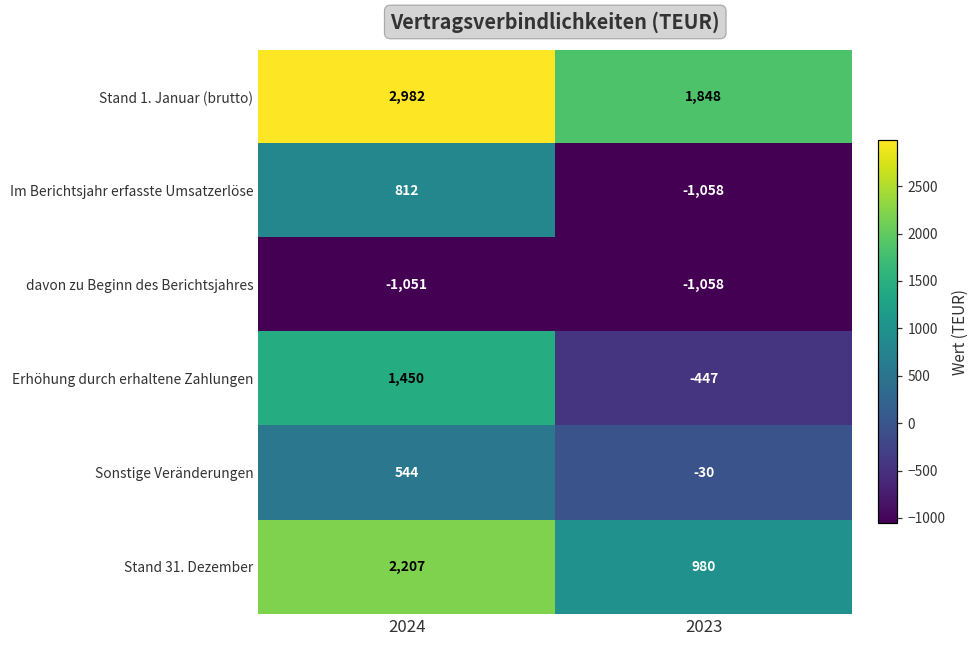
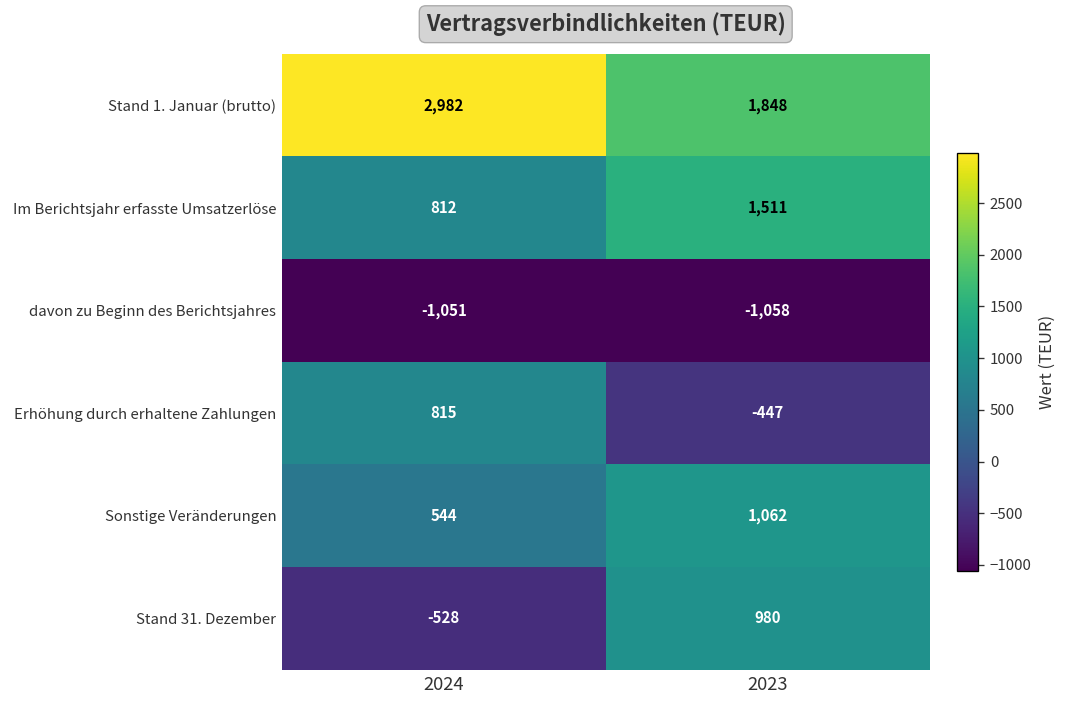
Im Berichtsjahr erfasste Umsatzerlöse, 2023: -1,058 -> 1,511
Erhöhung durch erhaltene Zahlungen, 2024: 1,450 -> 815
Sonstige Veränderungen, 2023: -30 -> 1,062
Stand 31. Dezember, 2024: 2,207 -> -528
